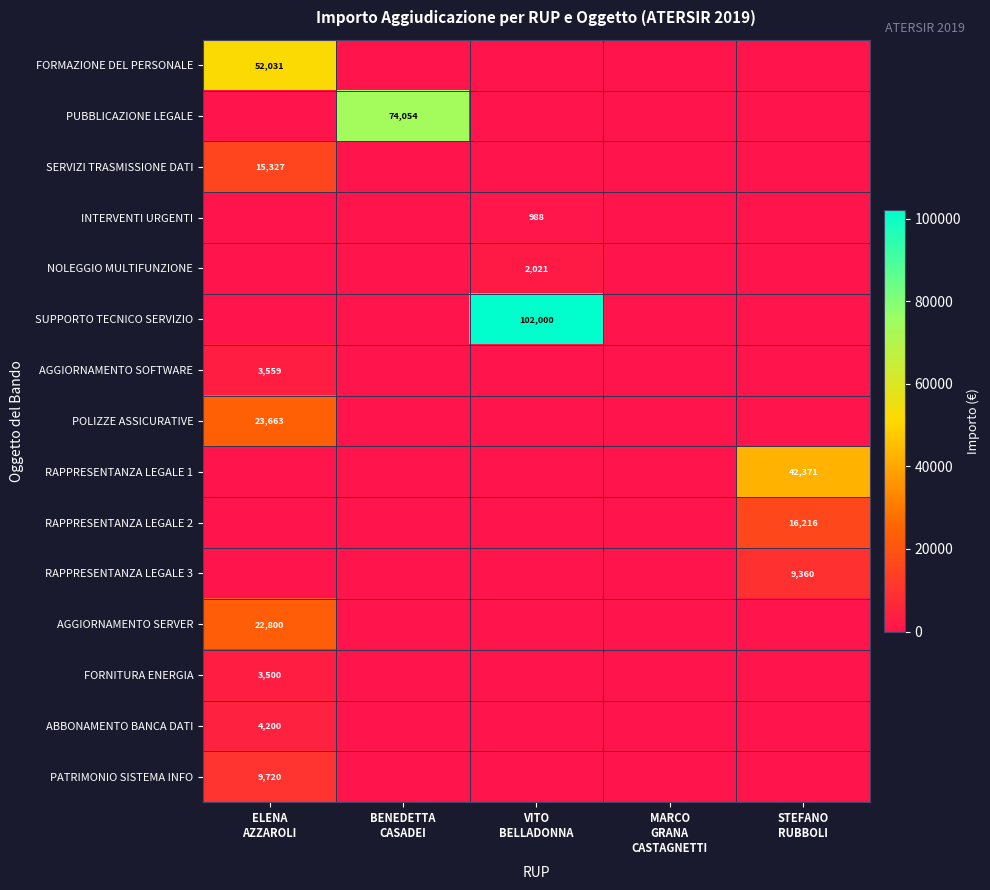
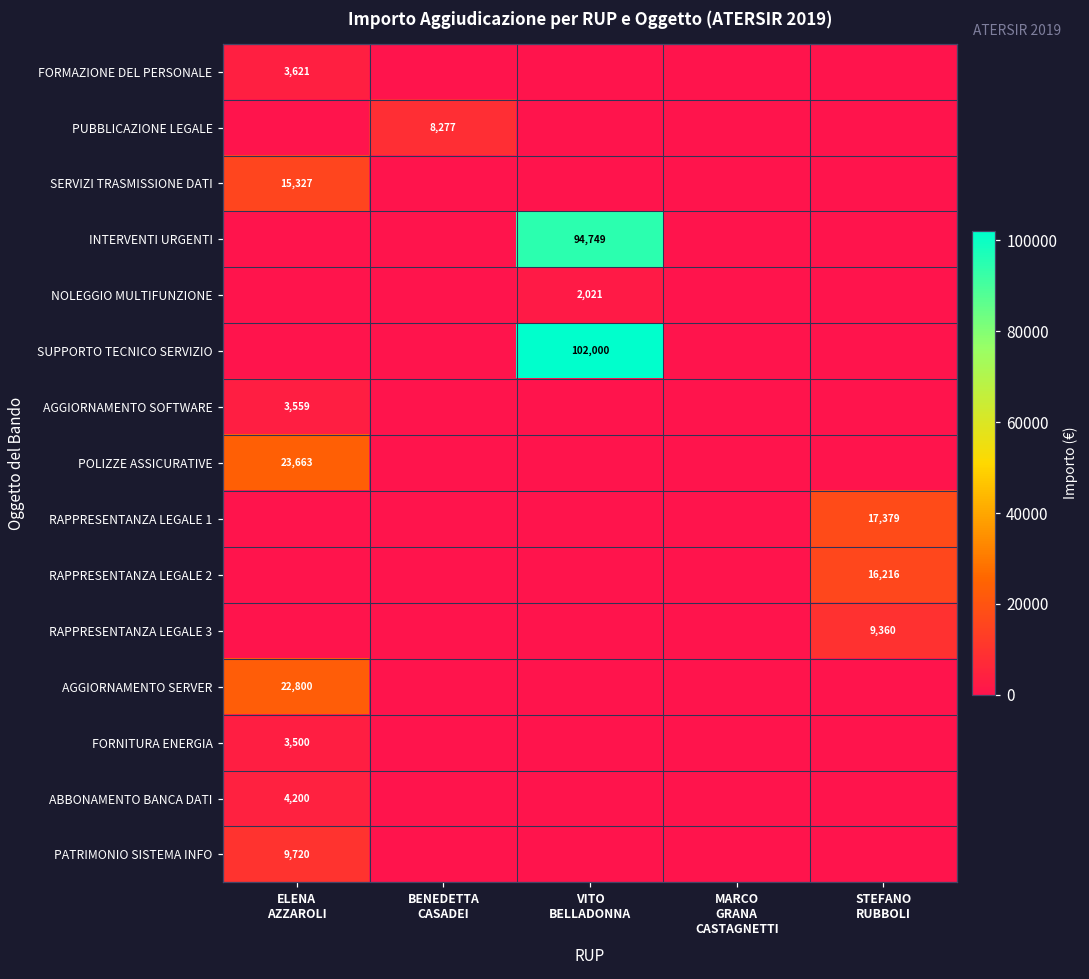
FORMAZIONE DEL PERSONALE, ELENA AZZAROLI: 52,031 -> 3,621
PUBBLICAZIONE LEGALE, BENEDETTA CASADEI: 74,054 -> 8,277
INTERVENTI URGENTI, VITO BELLADONNA: 988 -> 94,749
RAPPRESENTANZA LEGALE 1, STEFANO RUBBOLI: 42,371 -> 17,379
